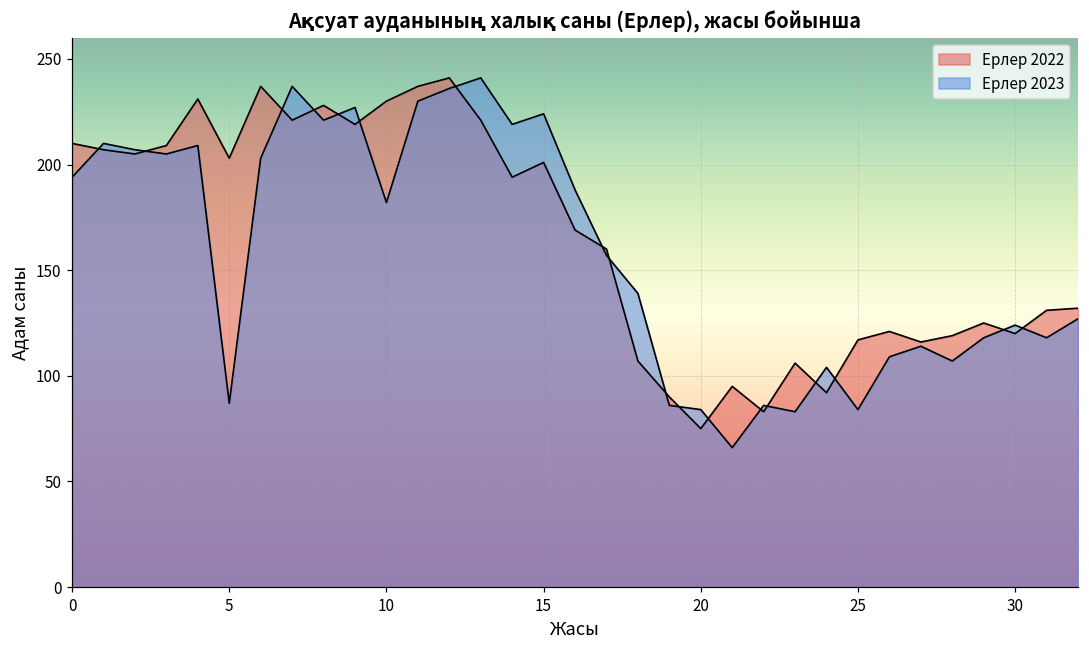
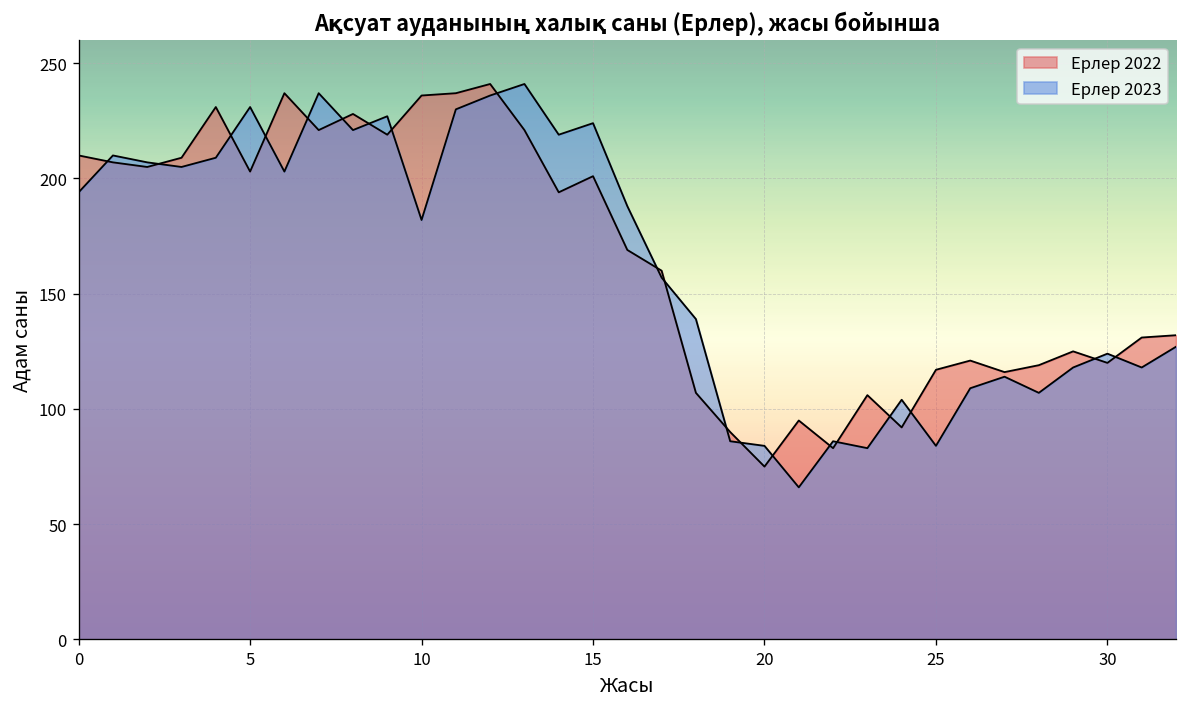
Ерлер 2023, 5: 87 -> 231
Ерлер 2022, 10: 230 -> 236
